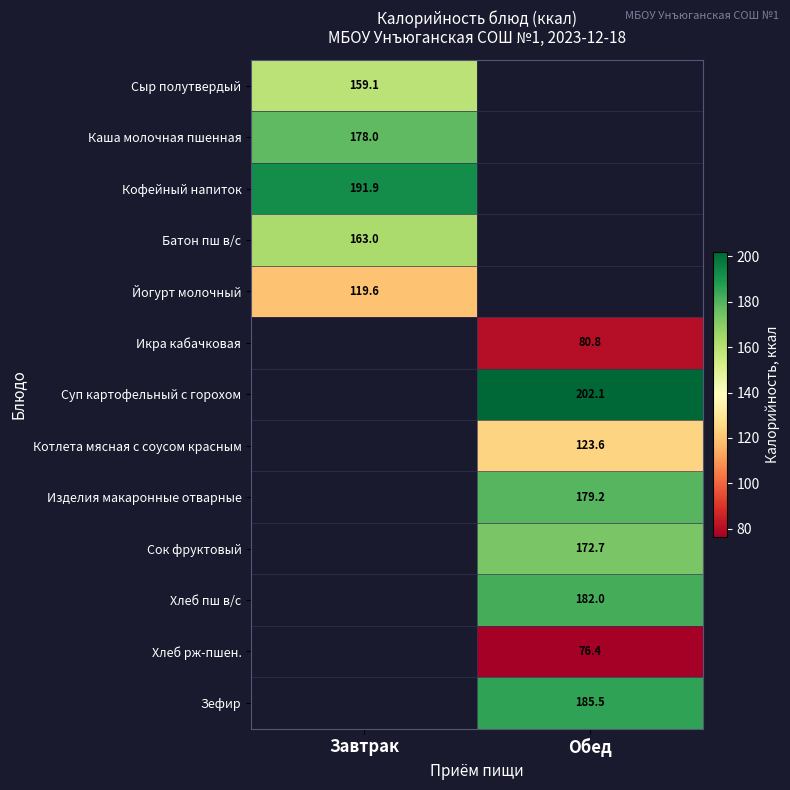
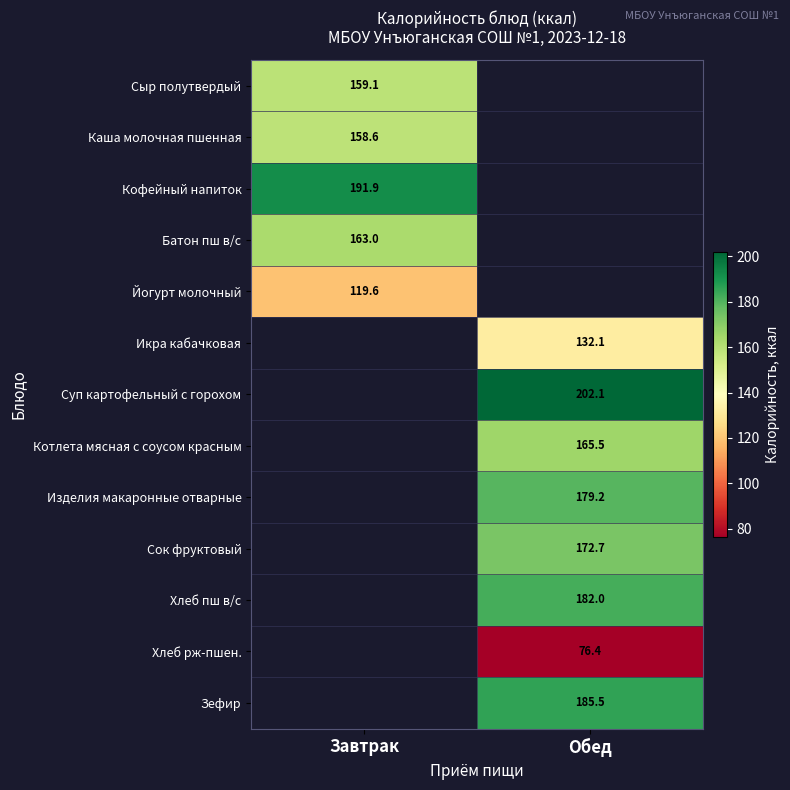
Каша молочная пшенная, Завтрак: 178.0 -> 158.6
Икра кабачковая, Обед: 80.8 -> 132.1
Котлета мясная с соусом красным, Обед: 123.6 -> 165.5
